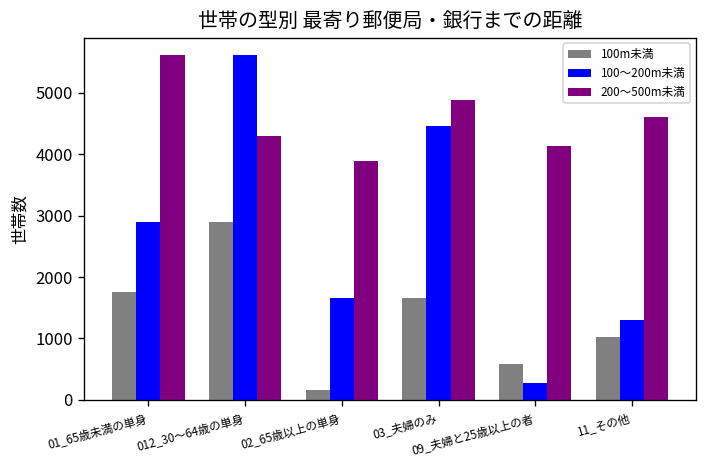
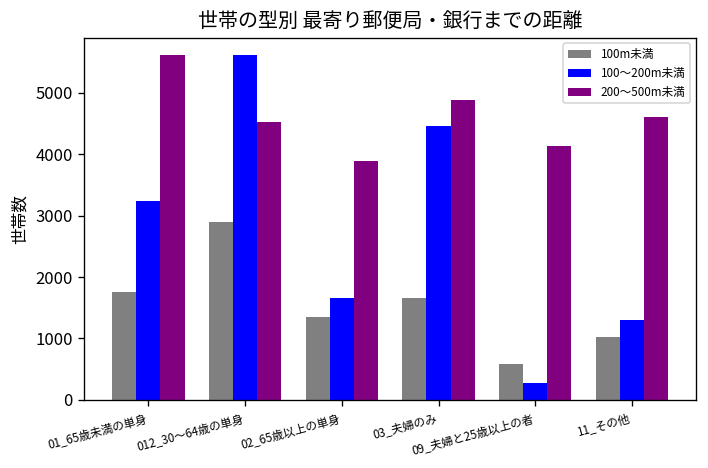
100～200m未満, 01_65歳未満の単身: 2900 -> 3200
200～500m未満, 012_30～64歳の単身: 4300 -> 4500
100m未満, 02_65歳以上の単身: 200 -> 1400
